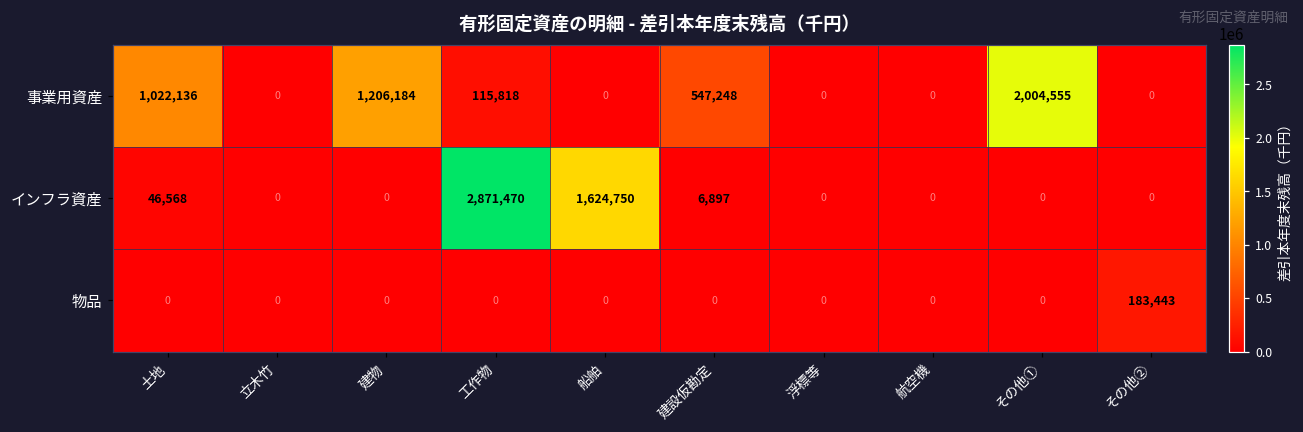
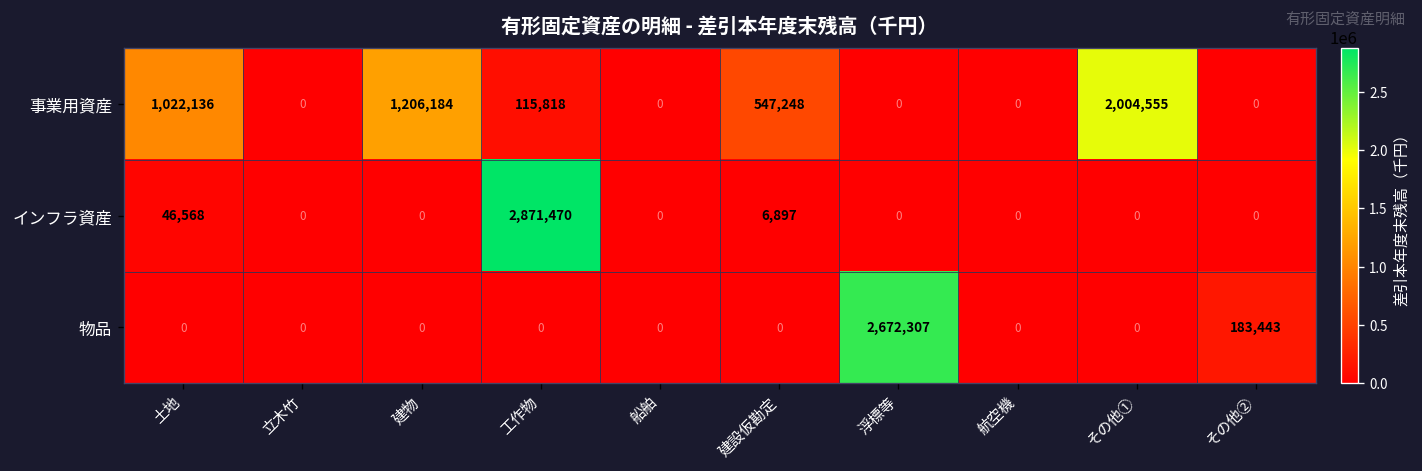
インフラ資産, 船舶: 1,624,750 -> 0
物品, 浮標等: 0 -> 2,672,307
